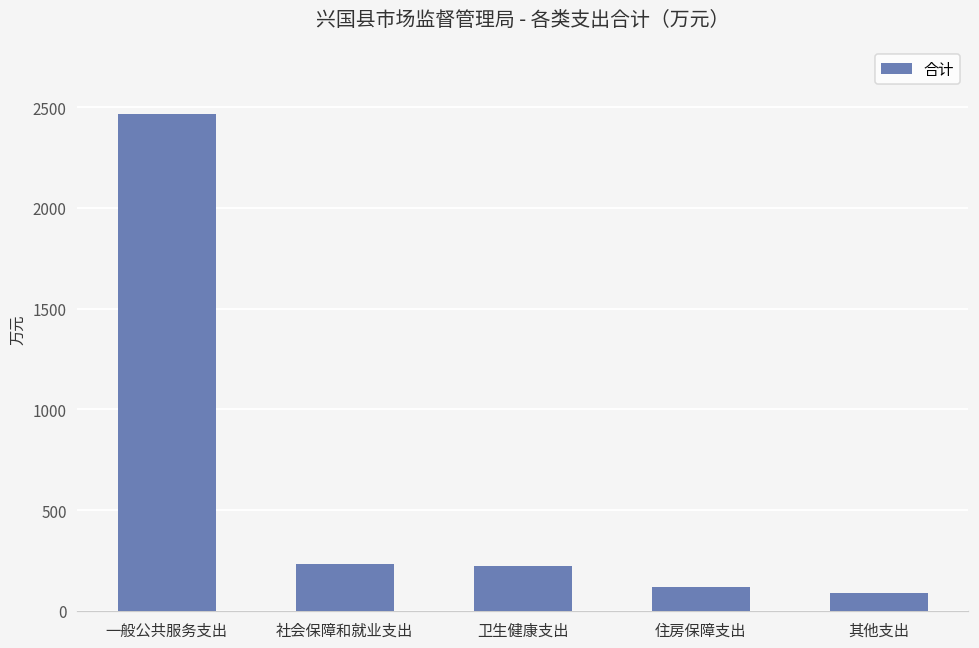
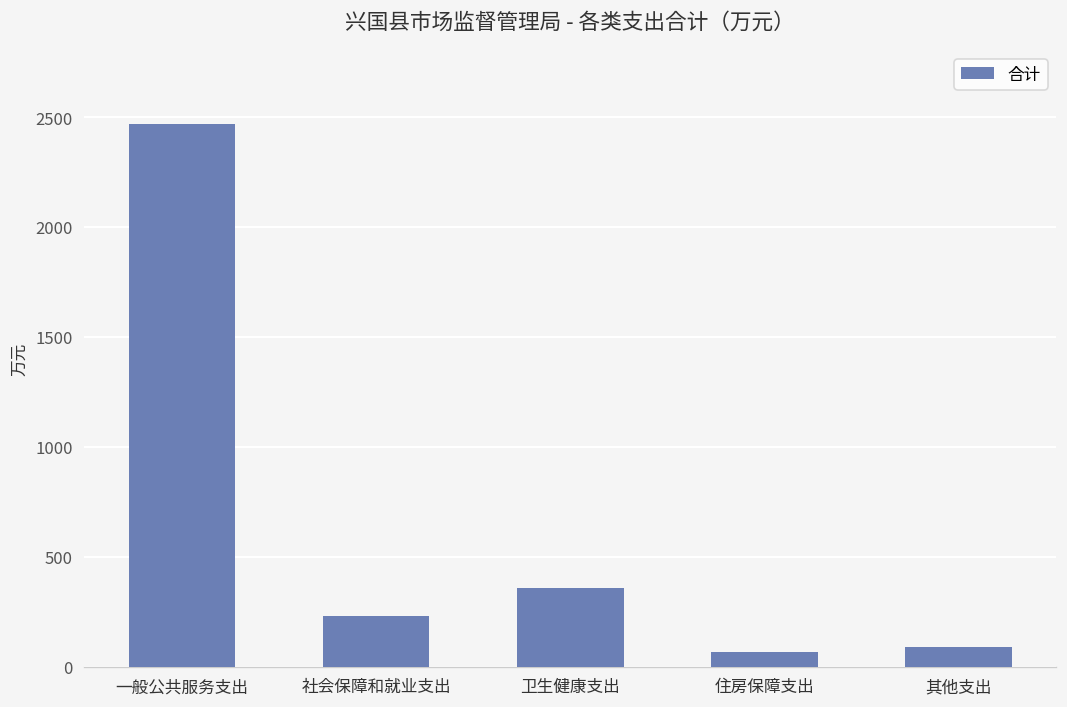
卫生健康支出: 220 -> 360
住房保障支出: 120 -> 70
